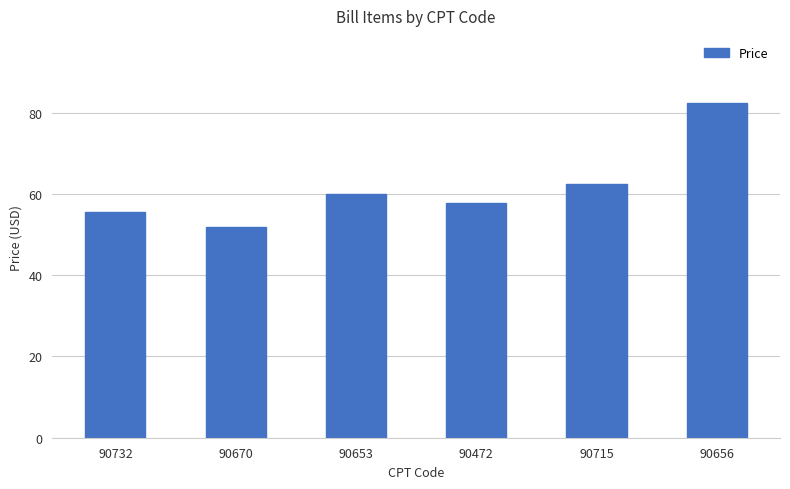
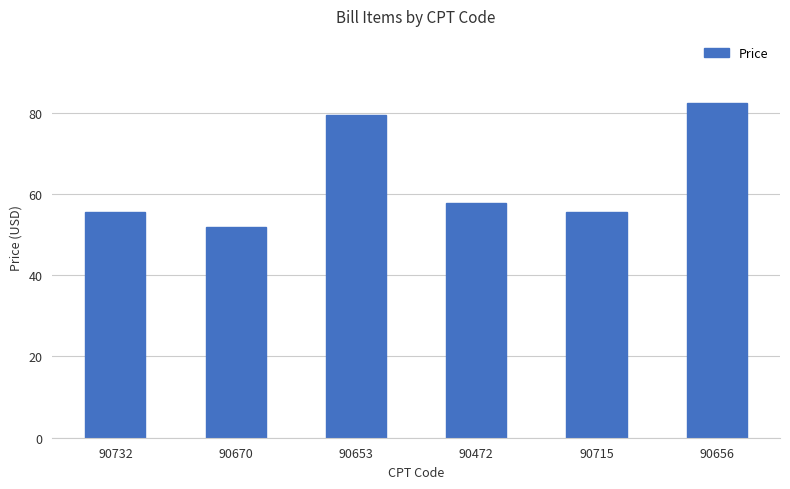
90653: 60 -> 79
90715: 63 -> 56
